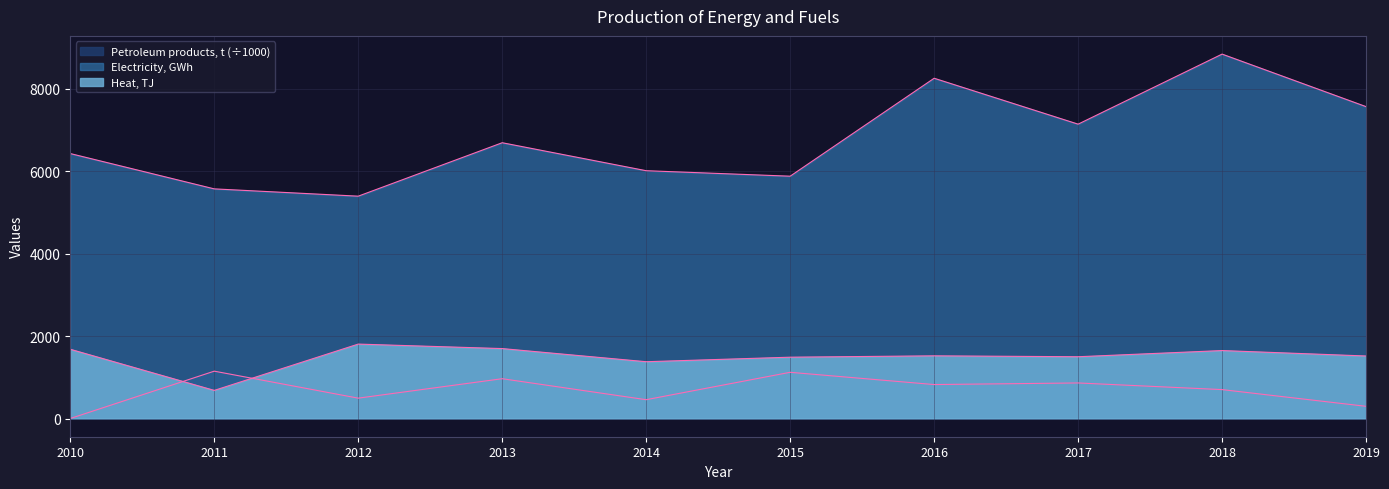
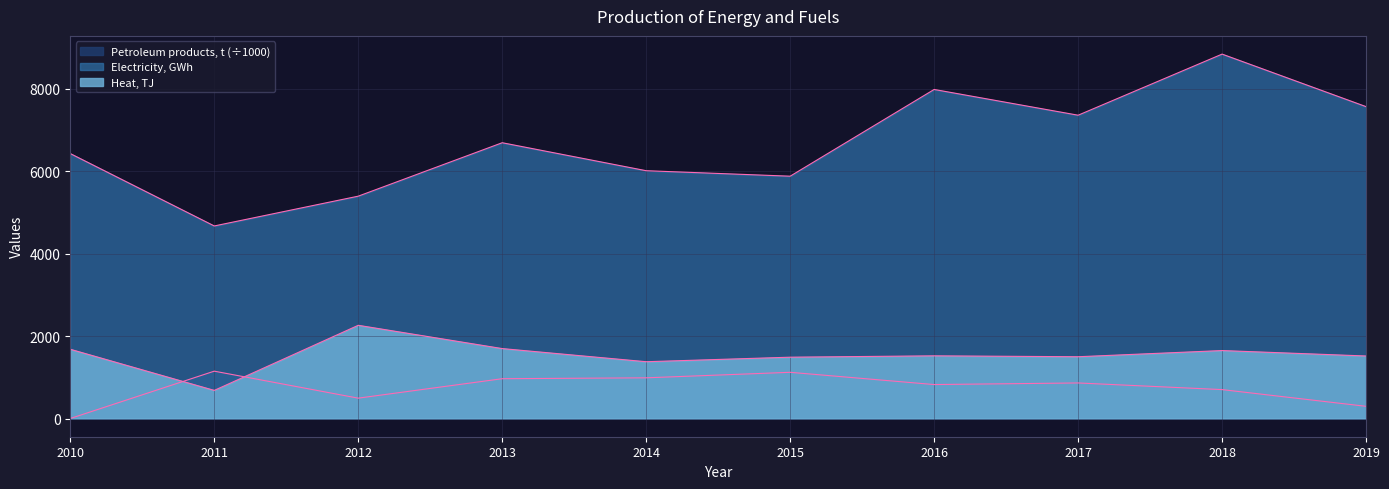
Electricity, GWh, 2011: 5600 -> 4700
Heat, TJ, 2012: 1800 -> 2300
Petroleum products, t (÷1000), 2014: 500 -> 1000
Electricity, GWh, 2016: 8300 -> 8000
Electricity, GWh, 2017: 7100 -> 7400
